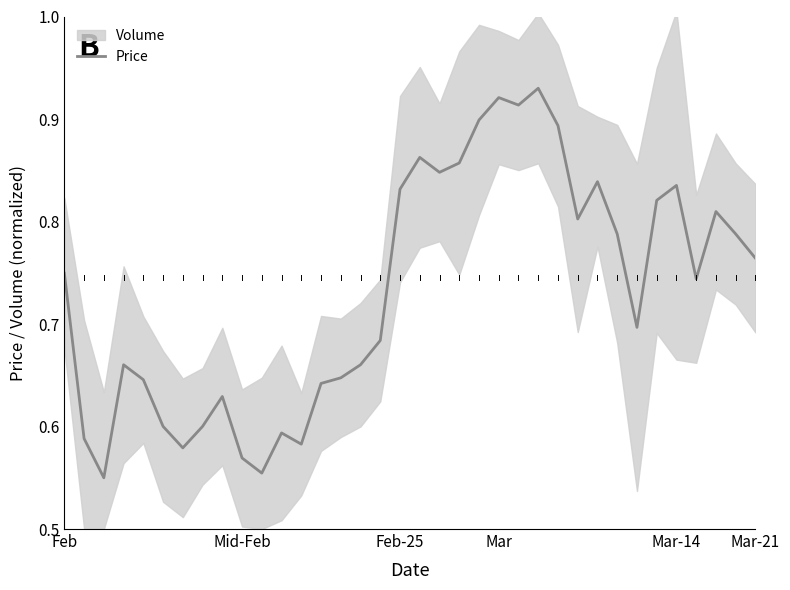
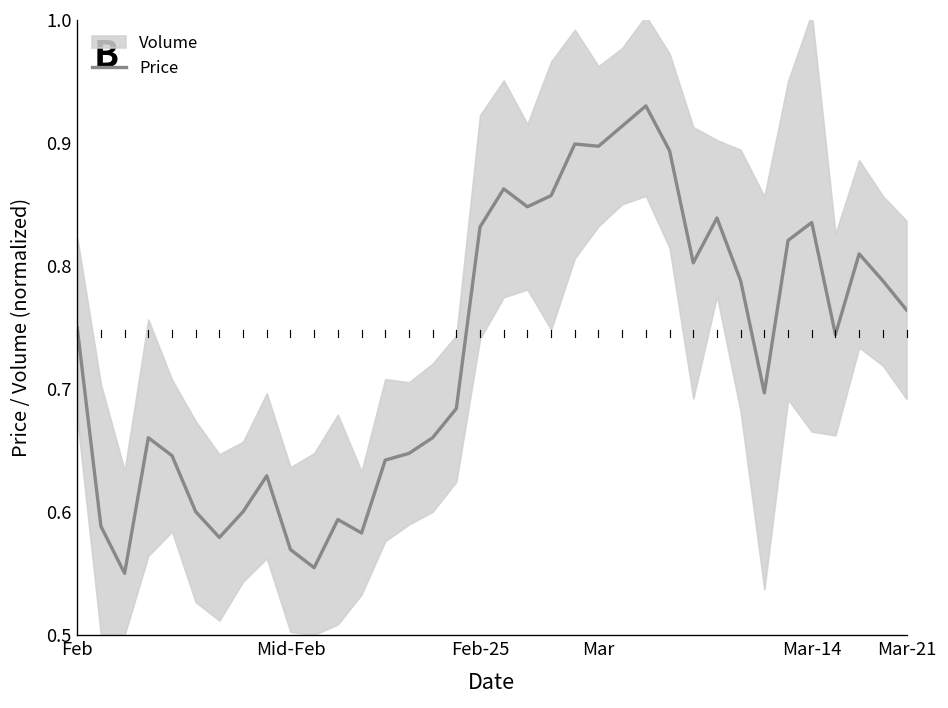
Price, Mar: 0.921 -> 0.897
